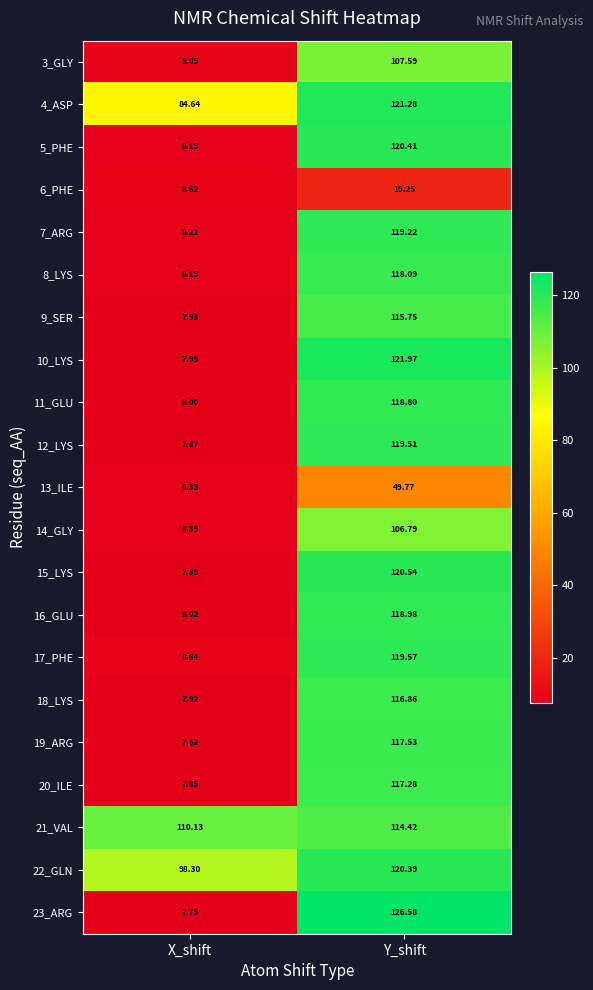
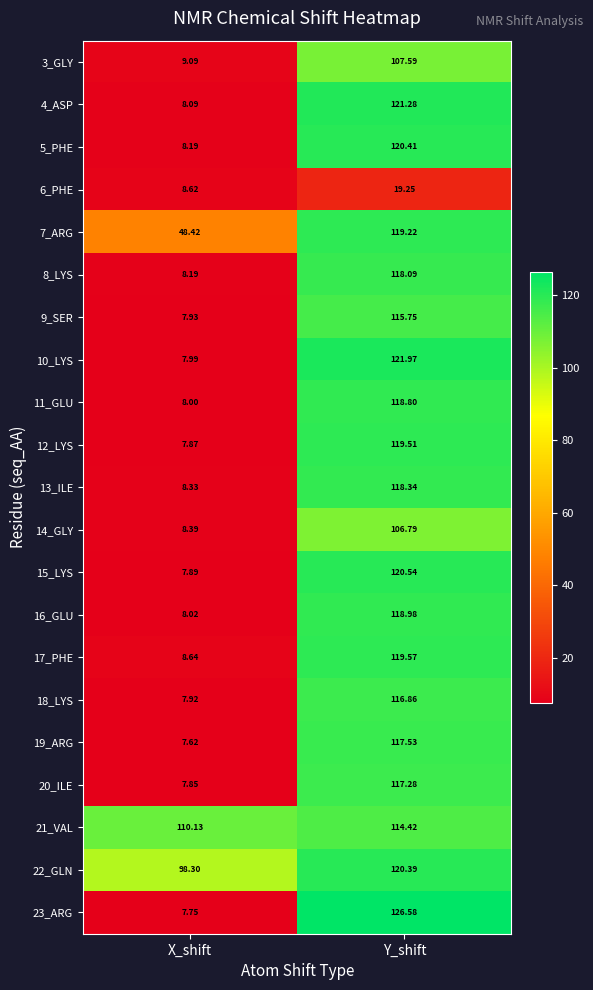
4_ASP, X_shift: 84.64 -> 8.09
7_ARG, X_shift: 8.21 -> 48.42
13_ILE, Y_shift: 49.77 -> 118.34
